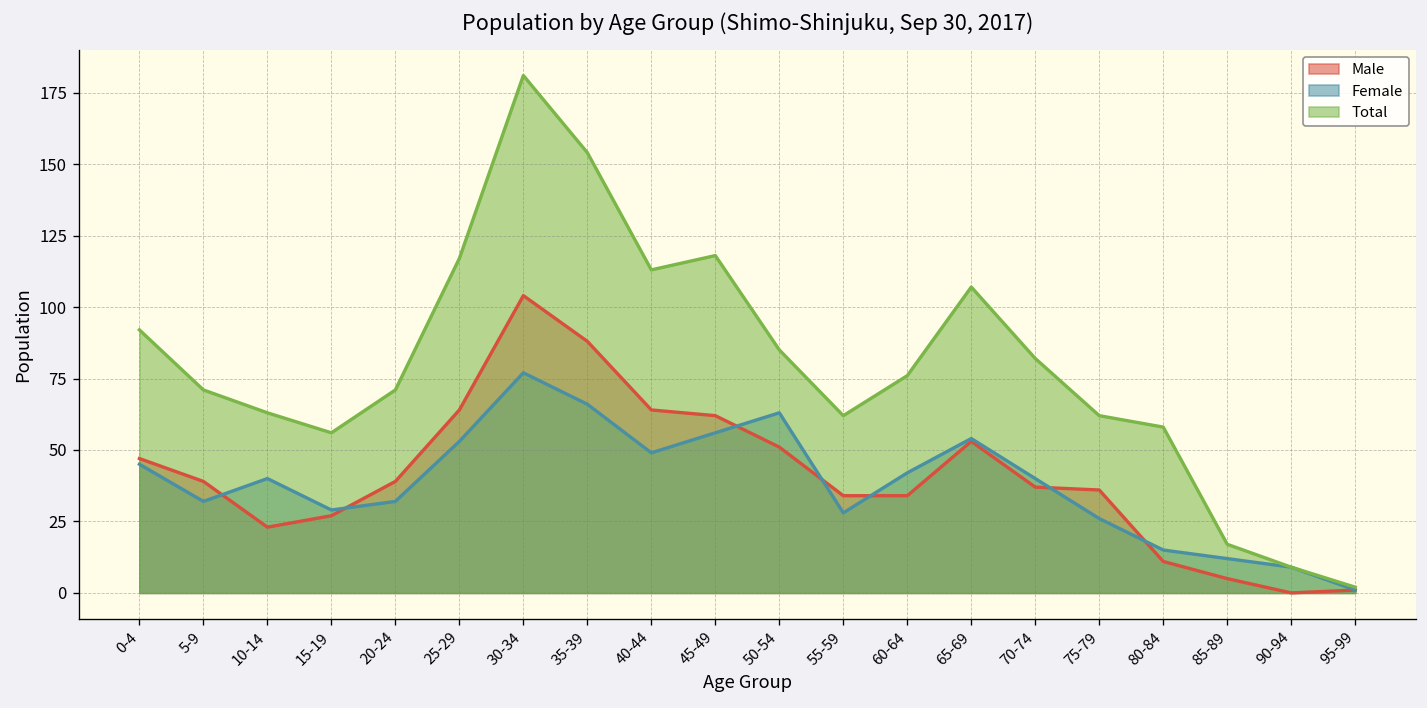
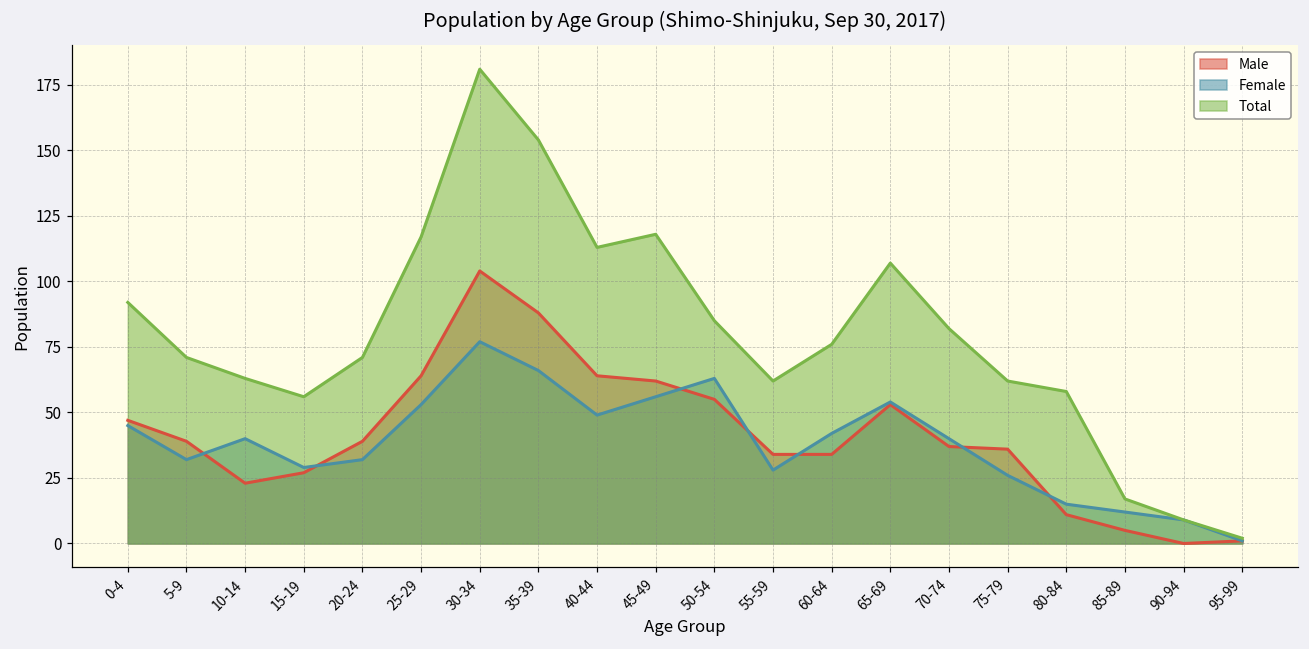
Male, 50-54: 51 -> 55
